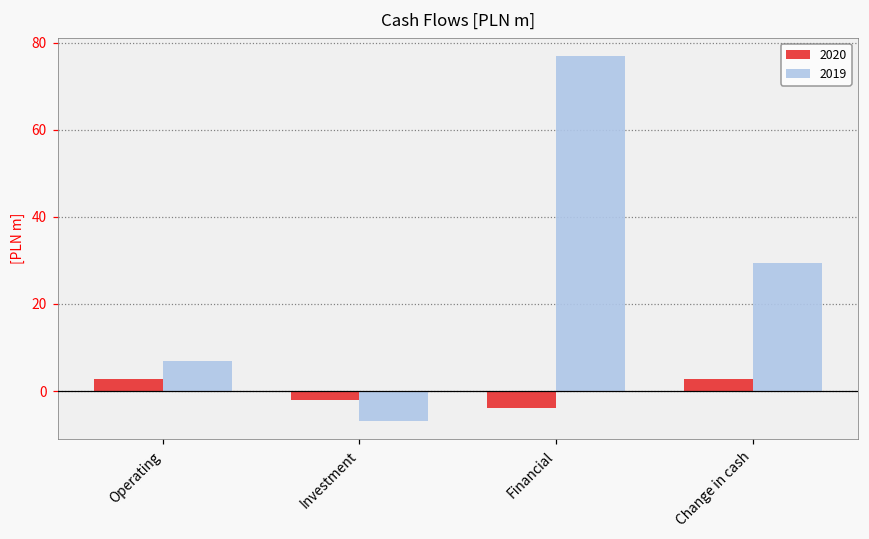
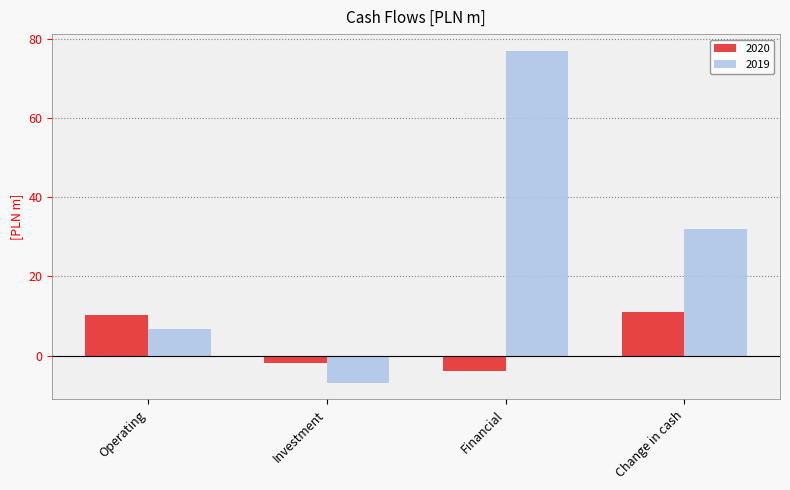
2020, Operating: 3 -> 10
2020, Change in cash: 3 -> 11
2019, Change in cash: 29 -> 32
